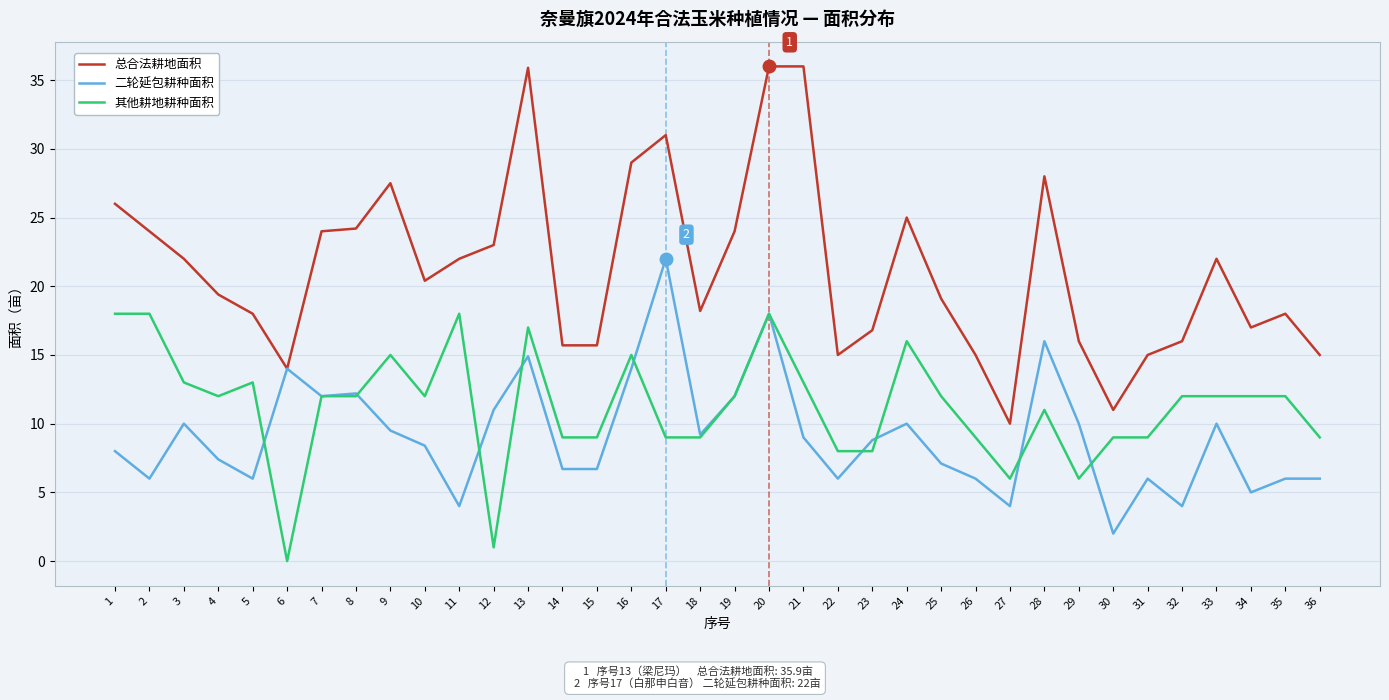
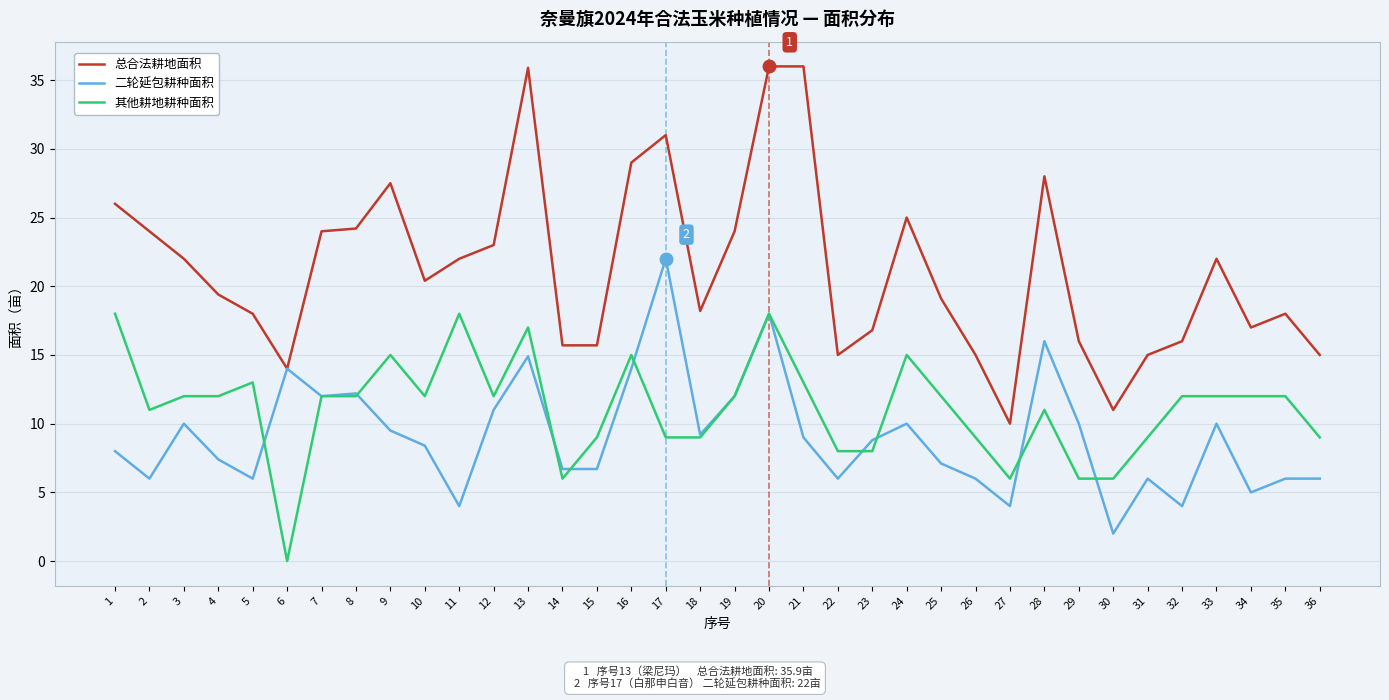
其他耕地耕种面积, 2: 18 -> 11
其他耕地耕种面积, 3: 13 -> 12
其他耕地耕种面积, 12: 1 -> 12
其他耕地耕种面积, 14: 9 -> 6
其他耕地耕种面积, 24: 16 -> 15
其他耕地耕种面积, 30: 9 -> 6
